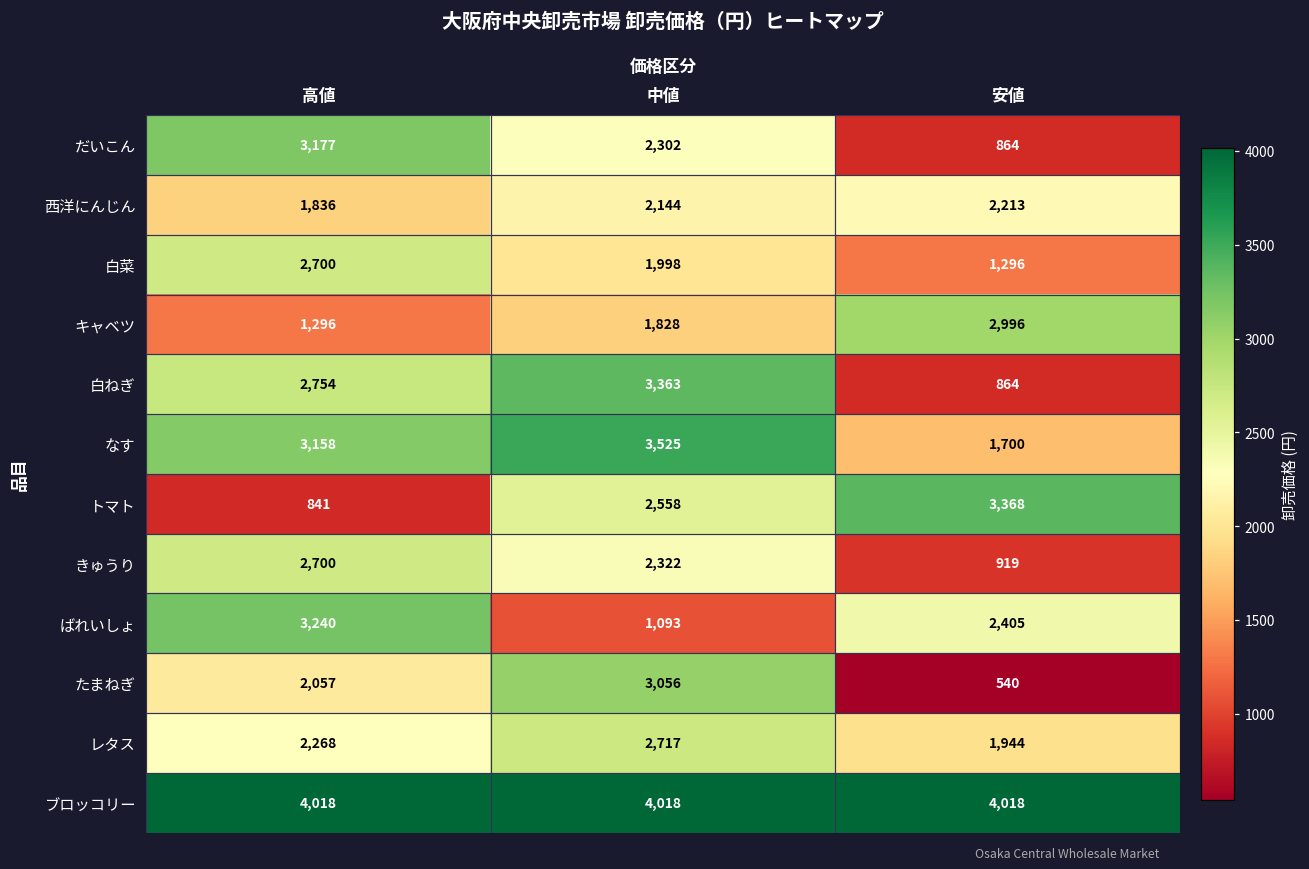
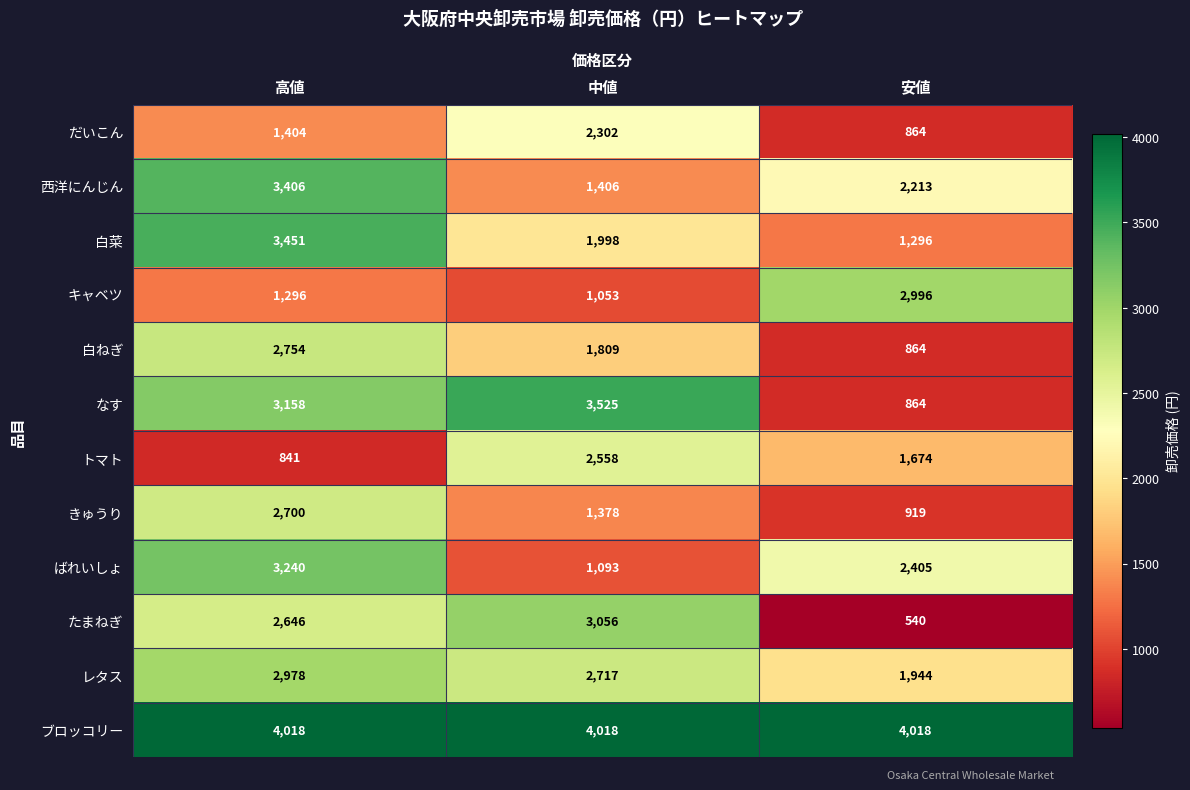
だいこん, 高値: 3,177 -> 1,404
西洋にんじん, 高値: 1,836 -> 3,406
西洋にんじん, 中値: 2,144 -> 1,406
白菜, 高値: 2,700 -> 3,451
キャベツ, 中値: 1,828 -> 1,053
白ねぎ, 中値: 3,363 -> 1,809
なす, 安値: 1,700 -> 864
トマト, 安値: 3,368 -> 1,674
きゅうり, 中値: 2,322 -> 1,378
たまねぎ, 高値: 2,057 -> 2,646
レタス, 高値: 2,268 -> 2,978
